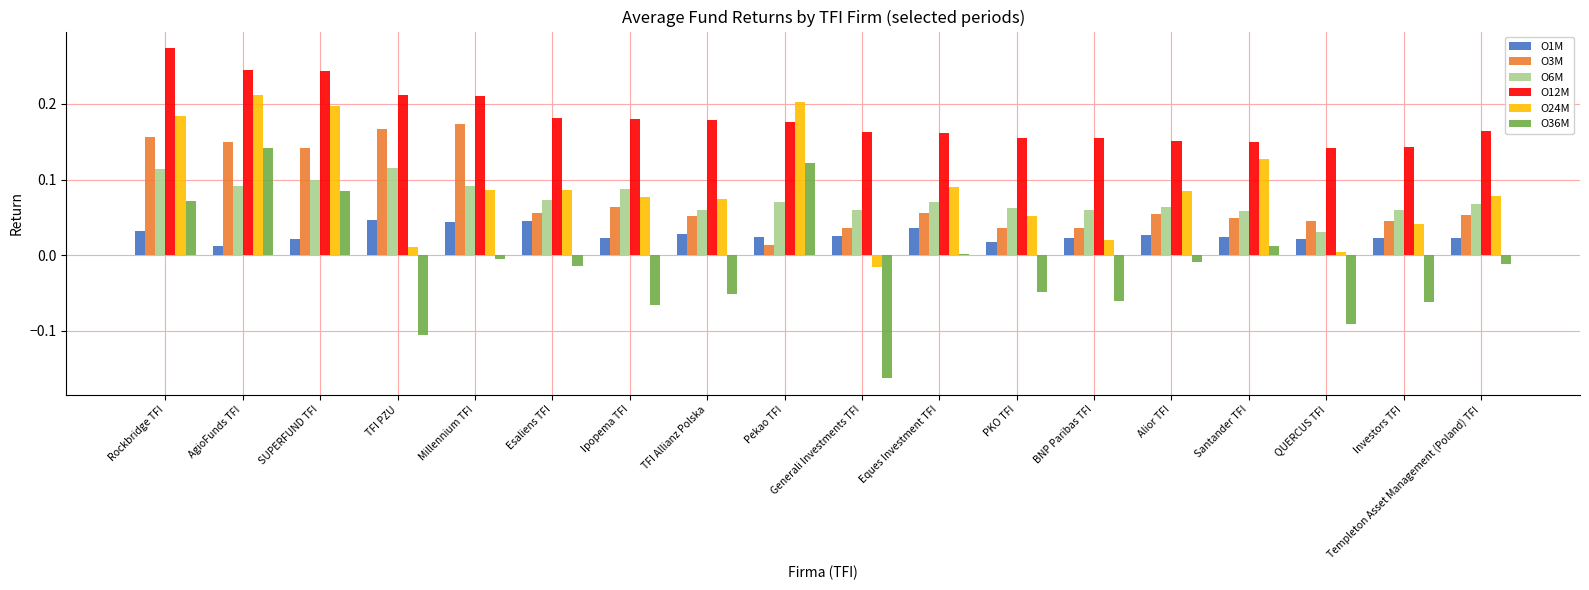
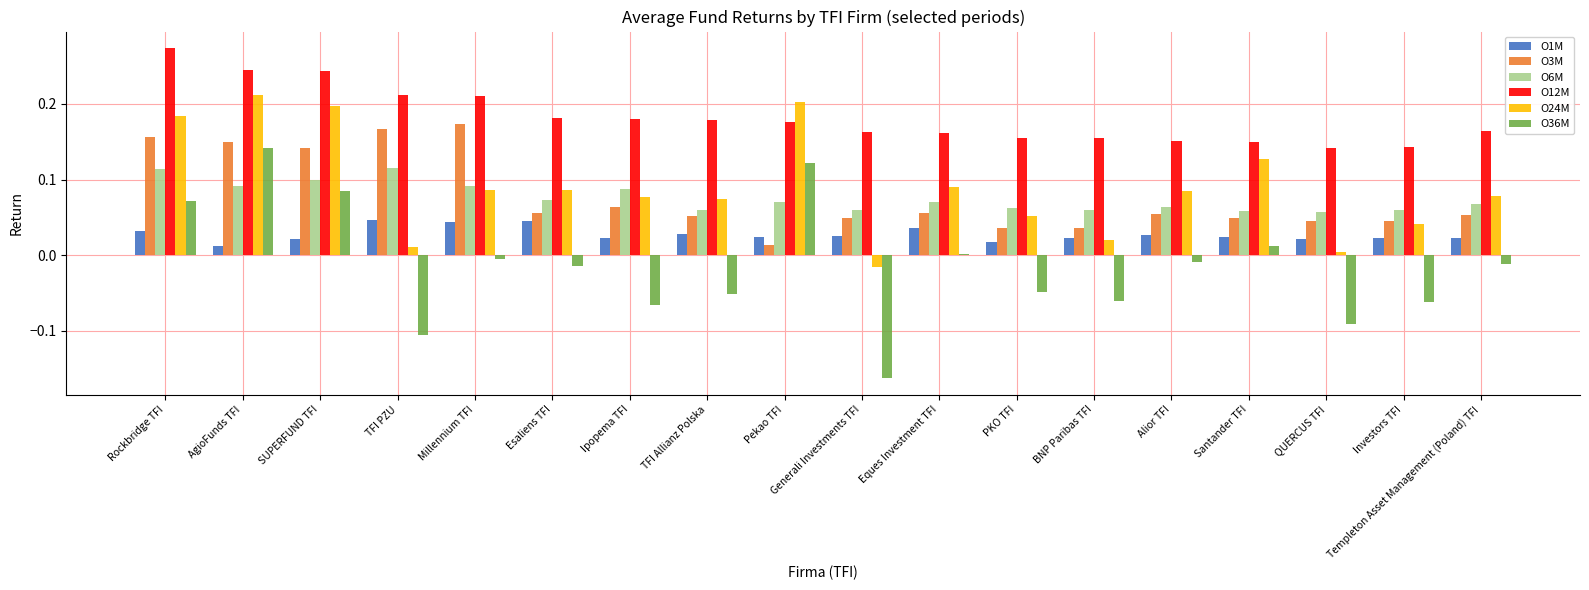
O3M, Generali Investments TFI: 0.04 -> 0.05
O6M, QUERCUS TFI: 0.03 -> 0.06
